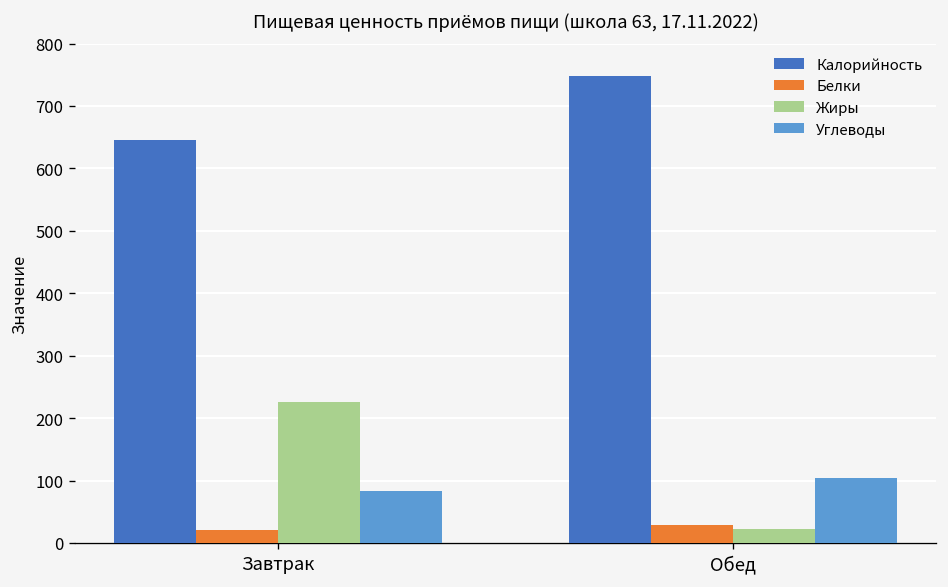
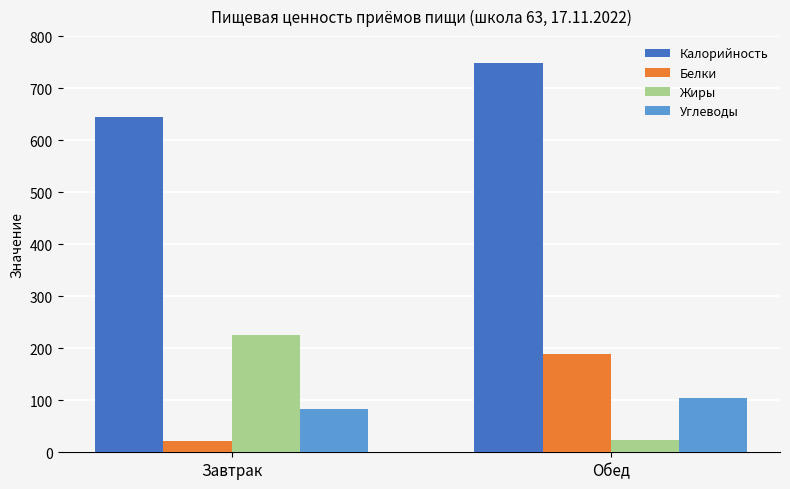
Белки, Обед: 30 -> 190
